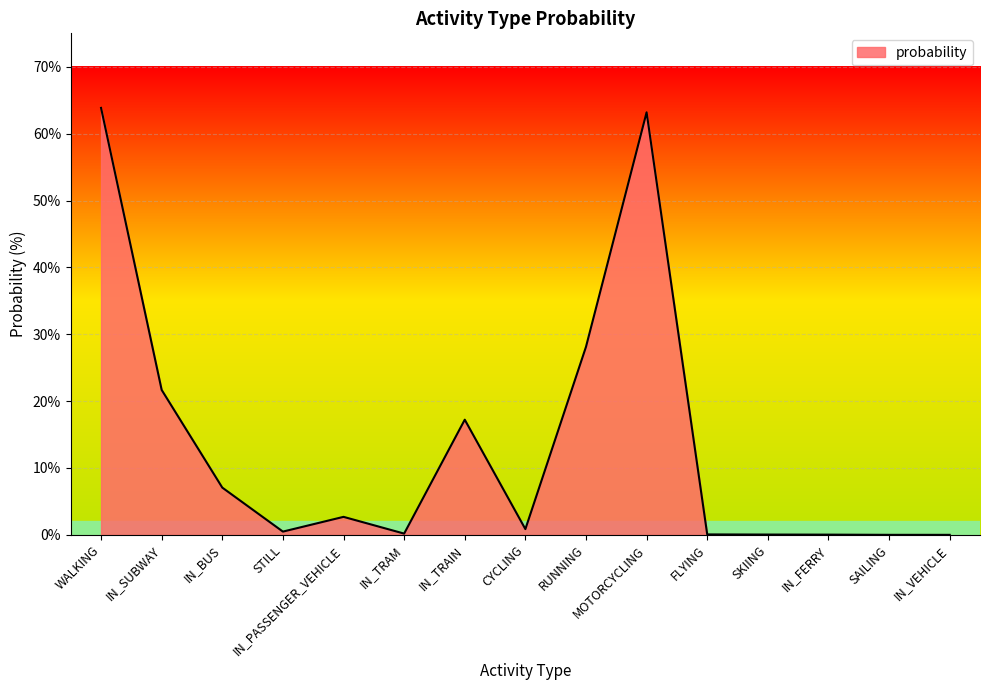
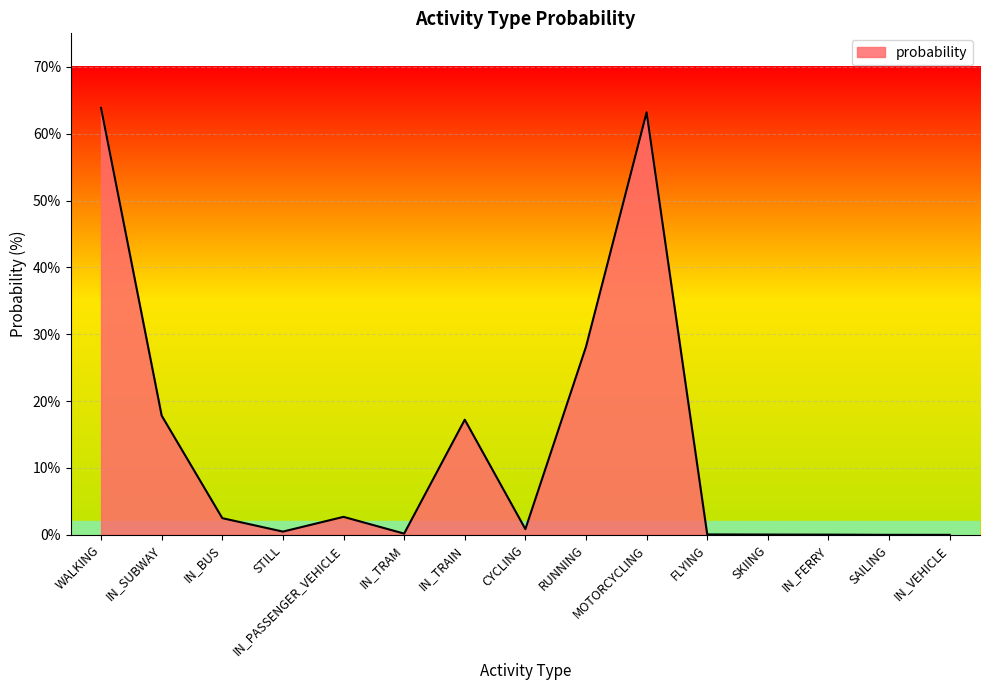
IN_SUBWAY: 22% -> 18%
IN_BUS: 7% -> 2%
